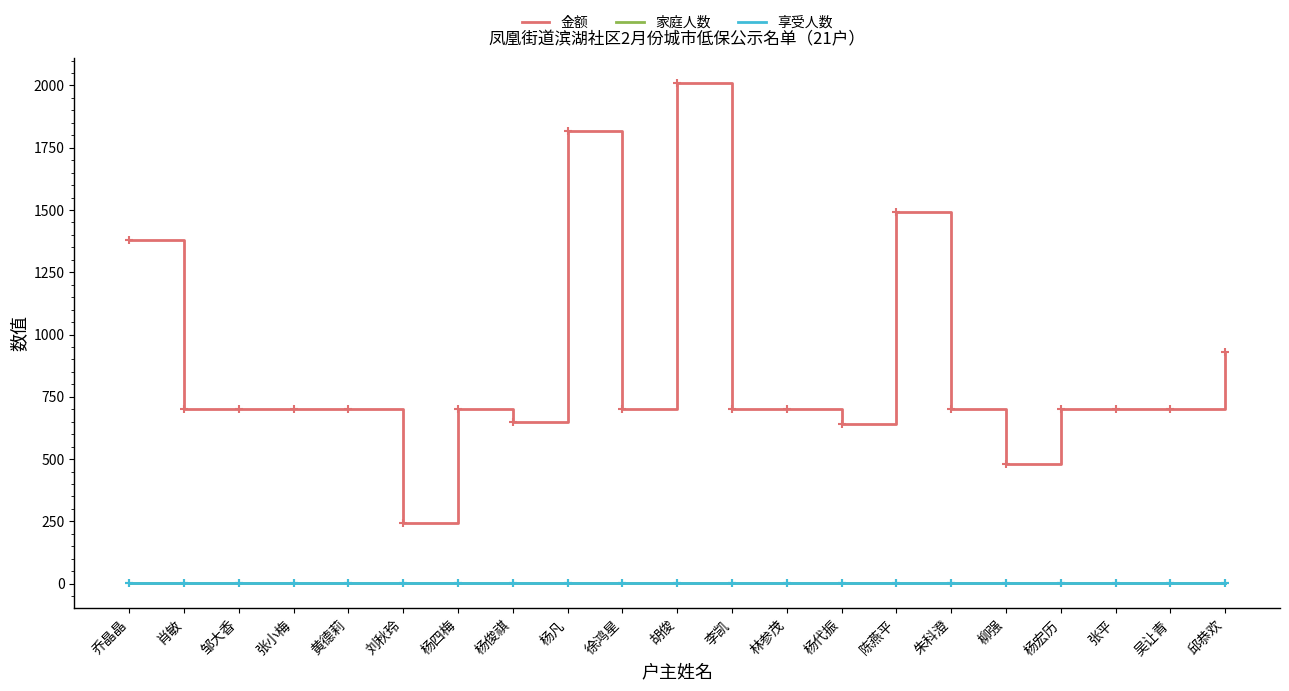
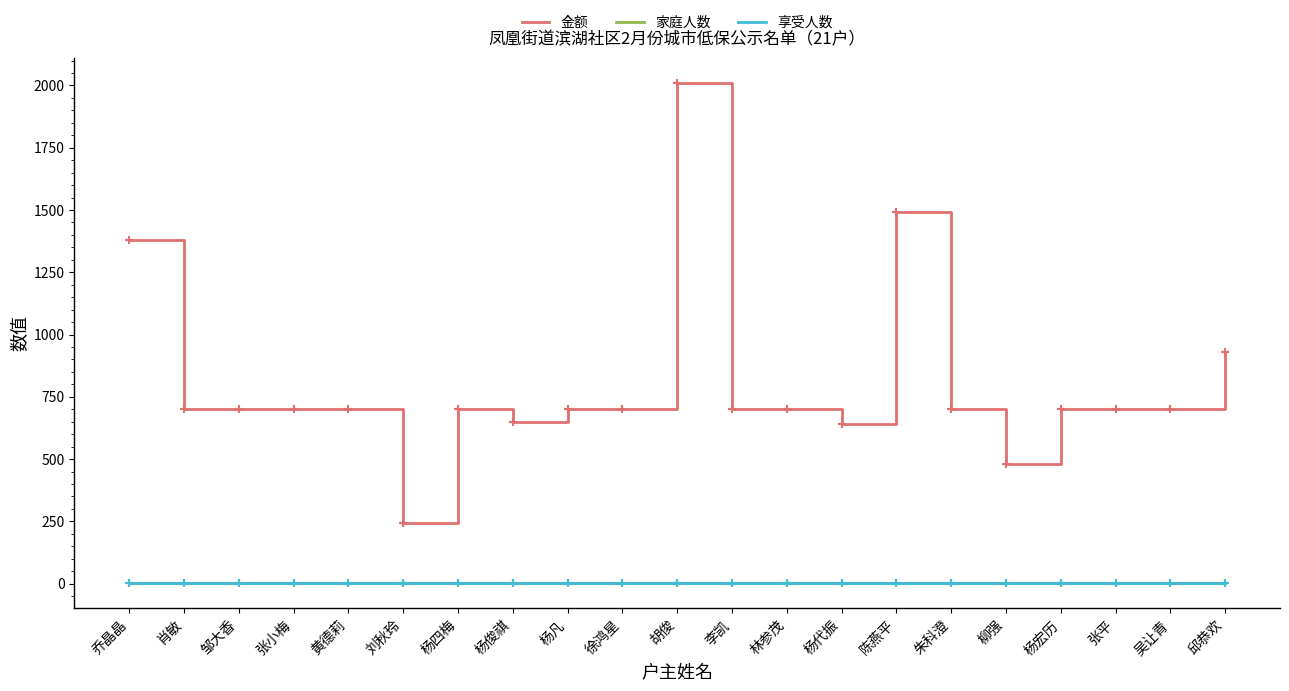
金额, 杨凡: 1820 -> 700
